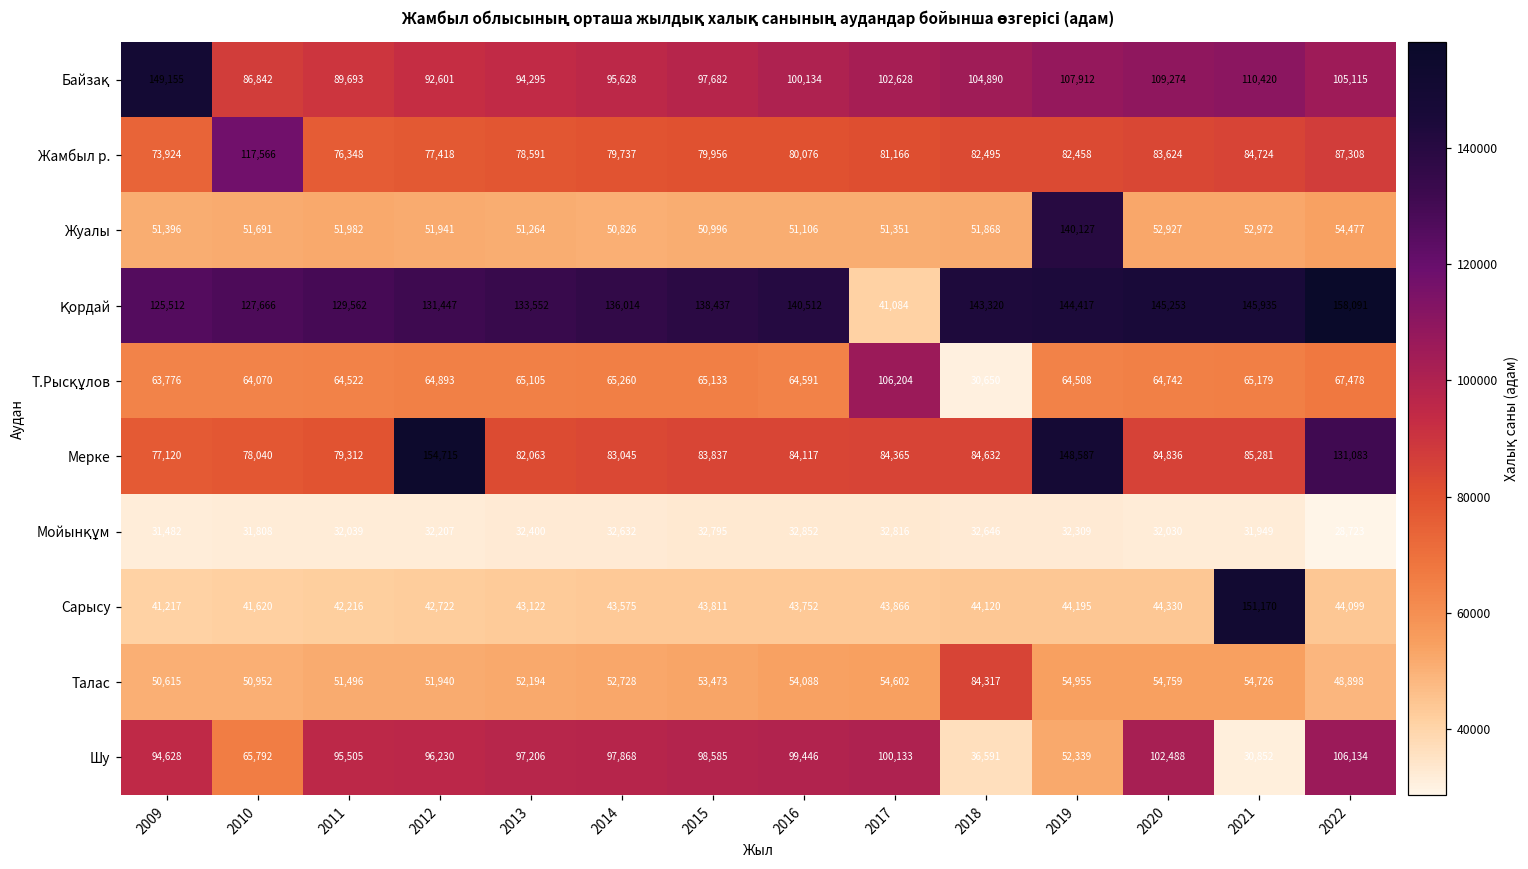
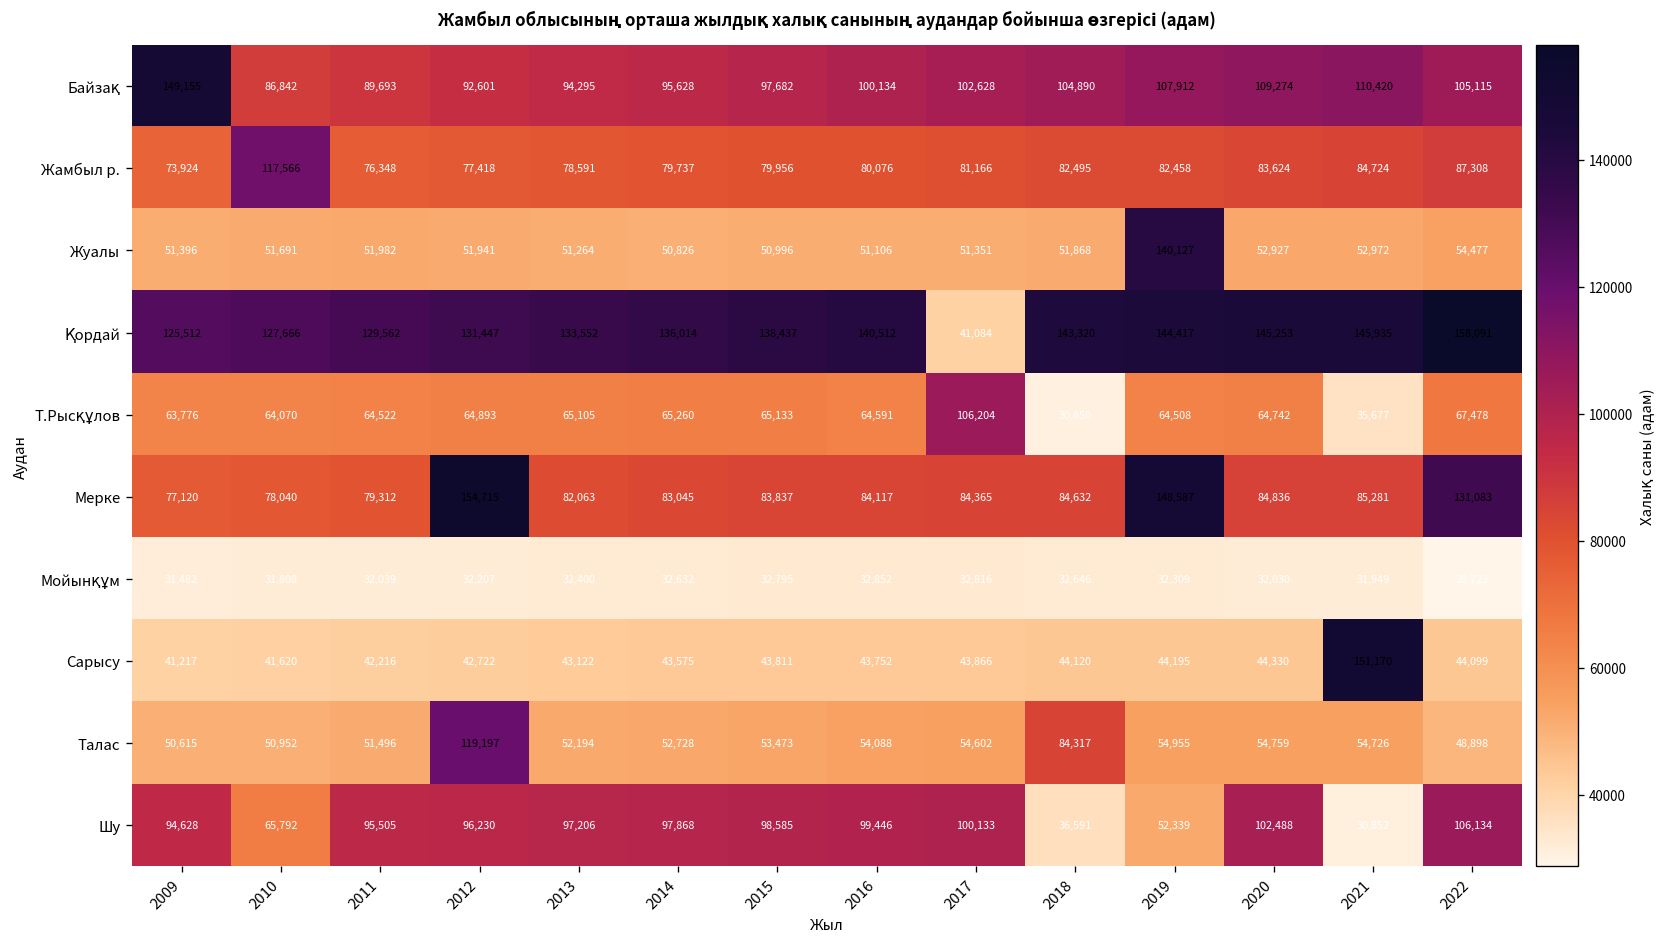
Т.Рысқұлов, 2021: 65,179 -> 35,677
Талас, 2012: 51,940 -> 119,197
